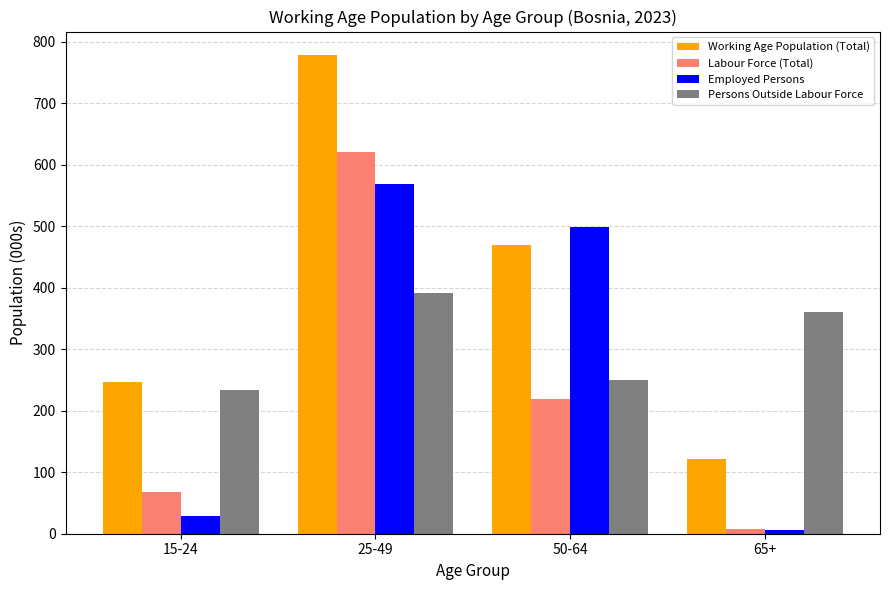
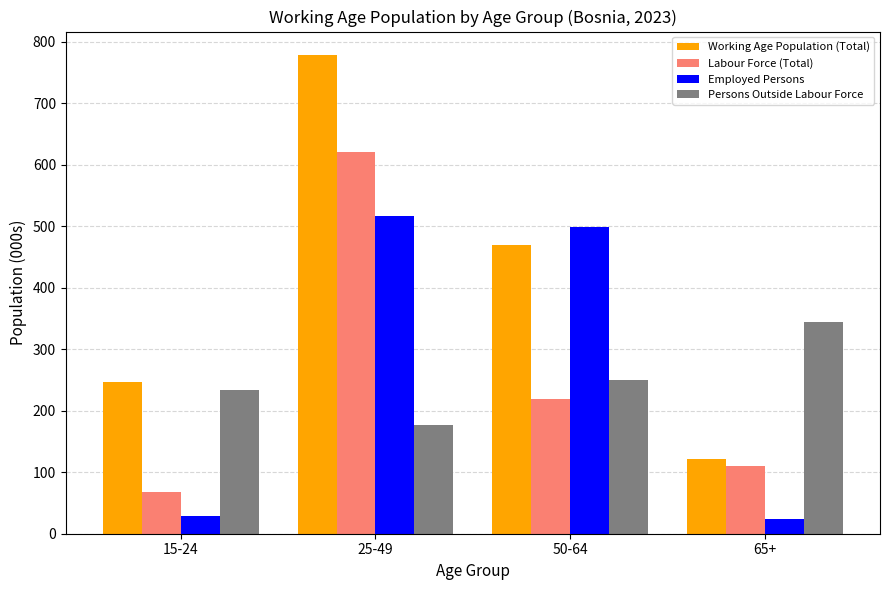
Employed Persons, 25-49: 570 -> 520
Persons Outside Labour Force, 25-49: 390 -> 180
Labour Force (Total), 65+: 10 -> 110
Employed Persons, 65+: 10 -> 20
Persons Outside Labour Force, 65+: 360 -> 340
